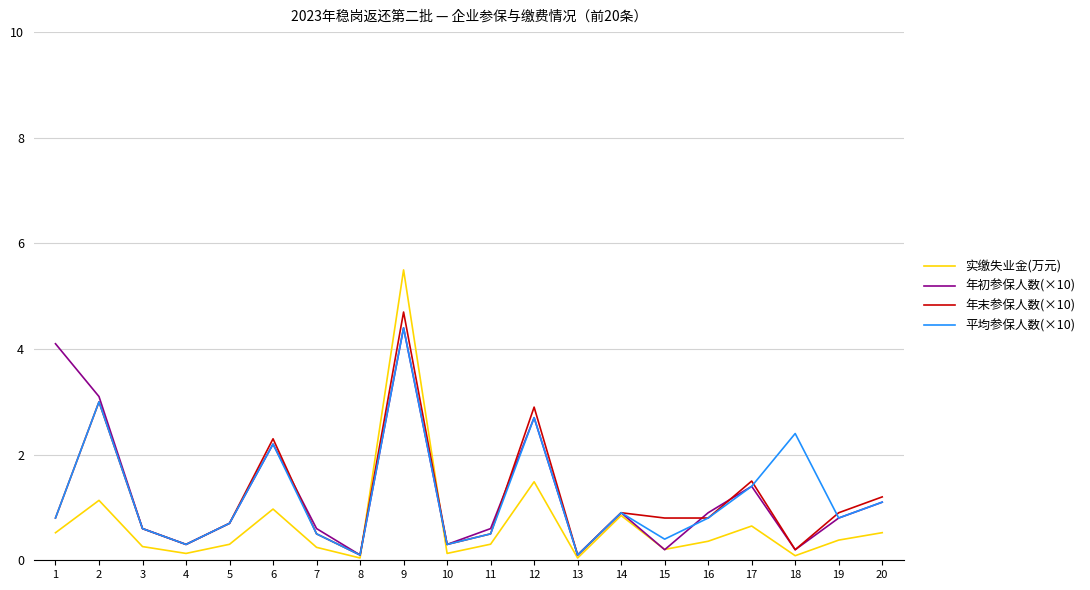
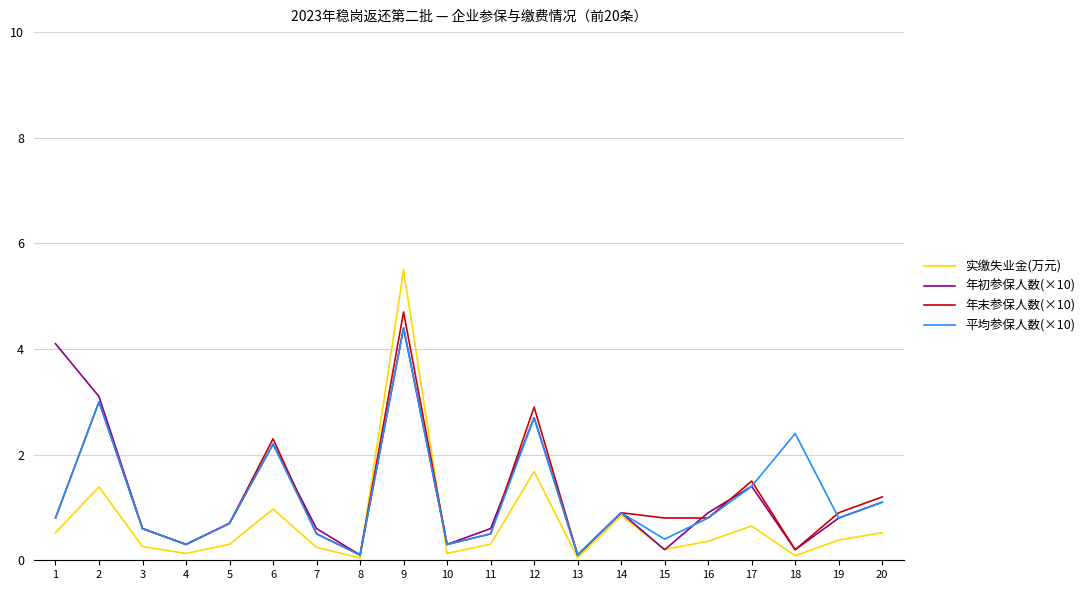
实缴失业金(万元), 2: 1.1 -> 1.4
实缴失业金(万元), 12: 1.5 -> 1.7
